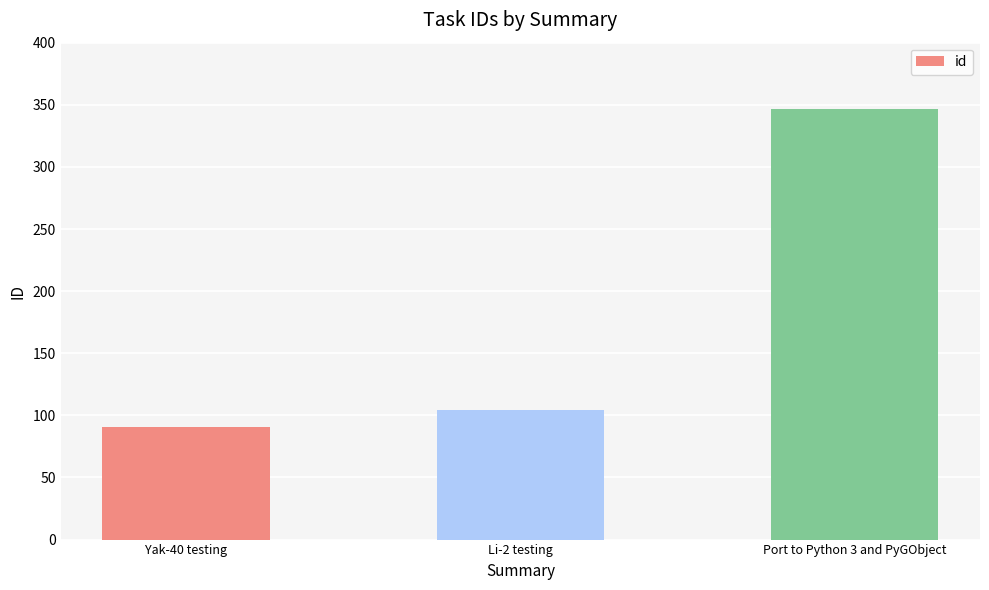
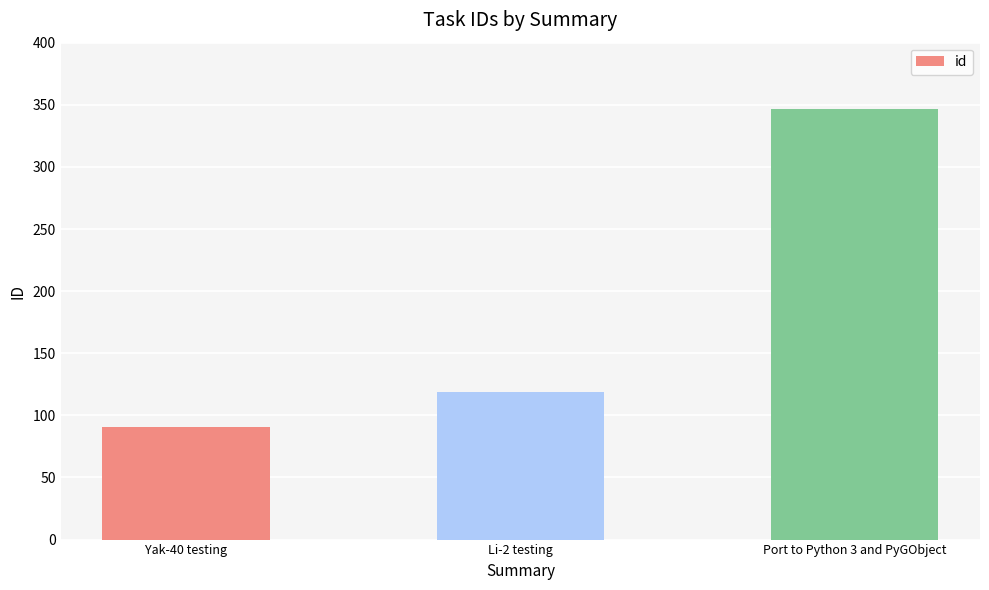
Li-2 testing: 104 -> 119
